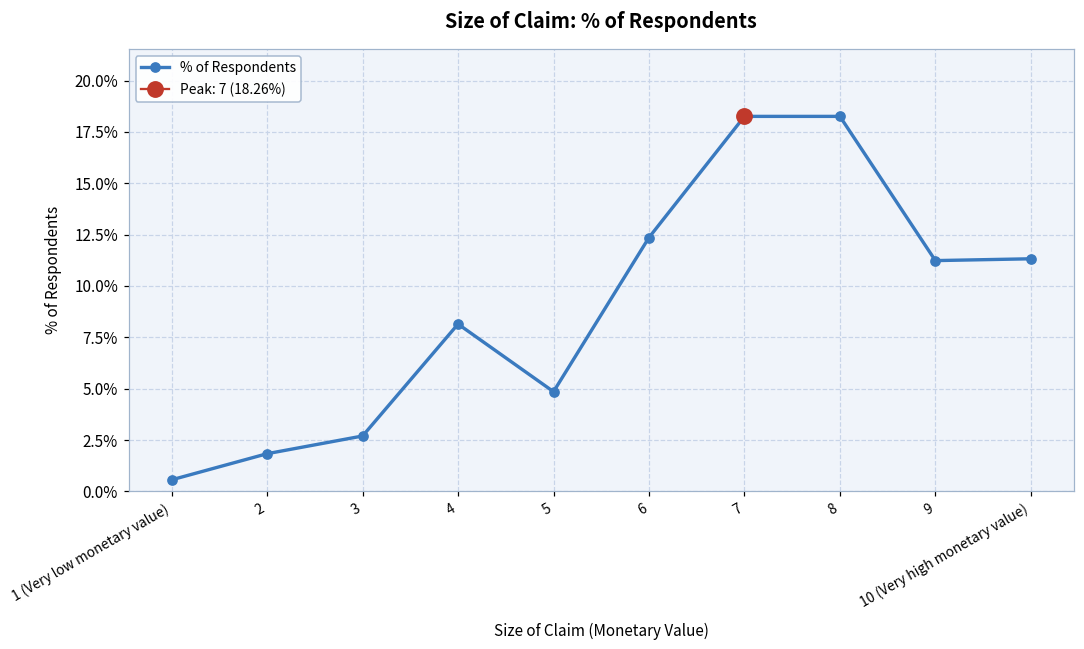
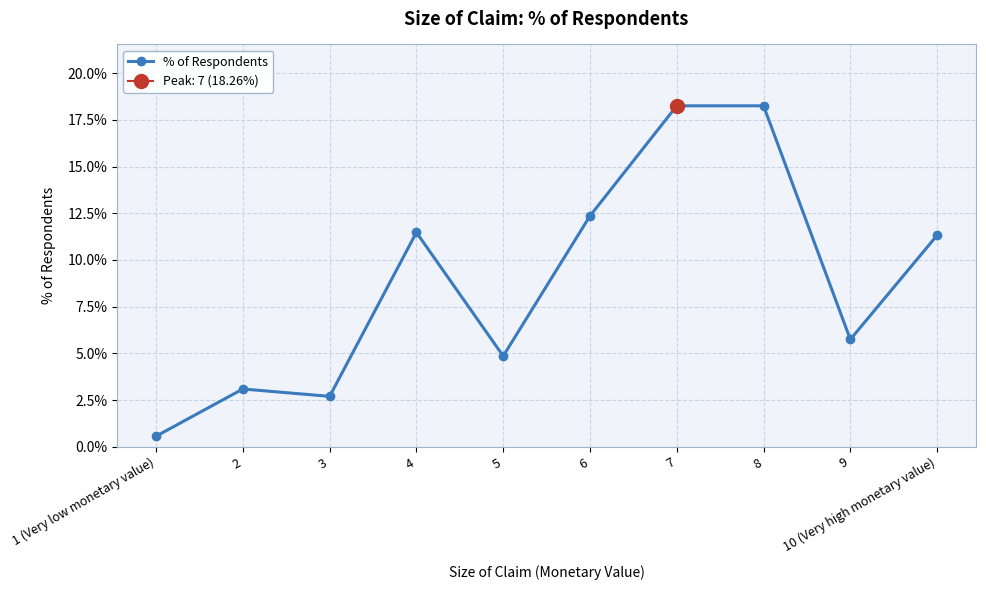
% of Respondents, 2: 1.8% -> 3.1%
% of Respondents, 4: 8.1% -> 11.5%
% of Respondents, 9: 11.2% -> 5.7%
